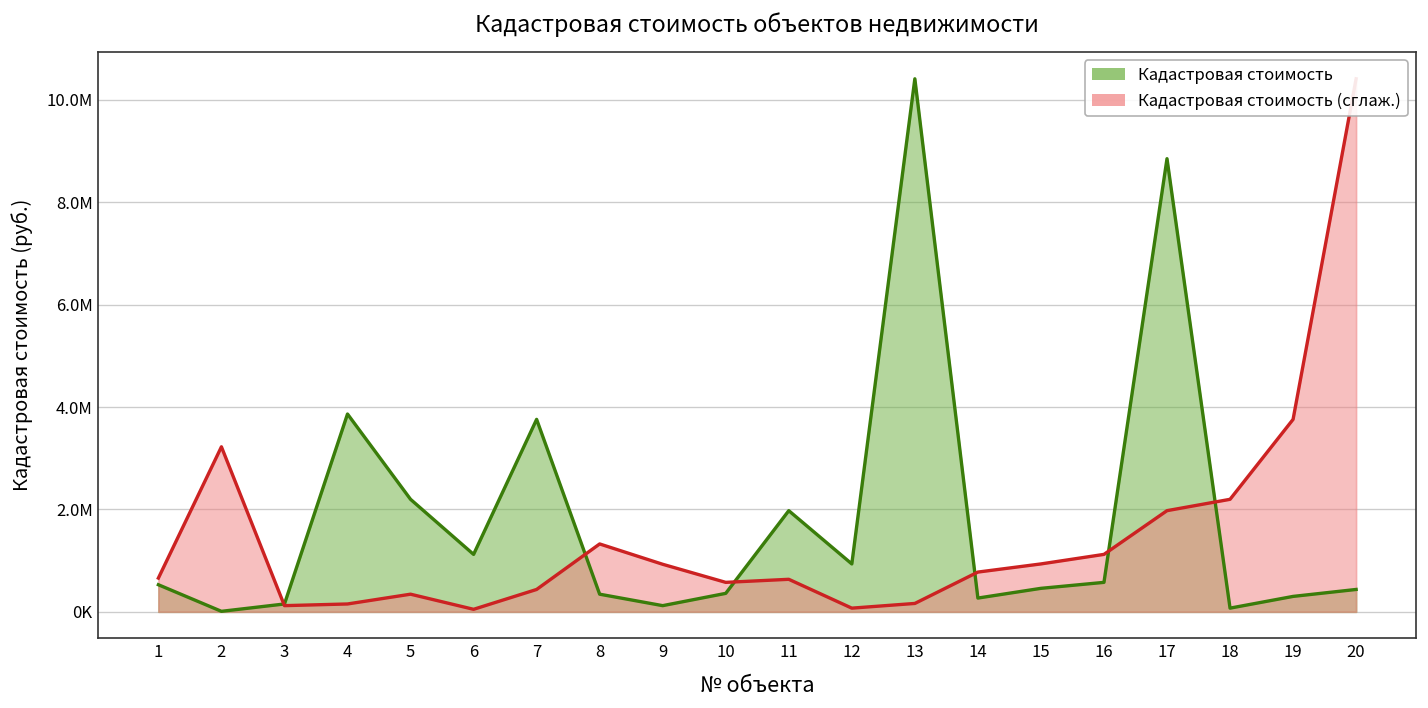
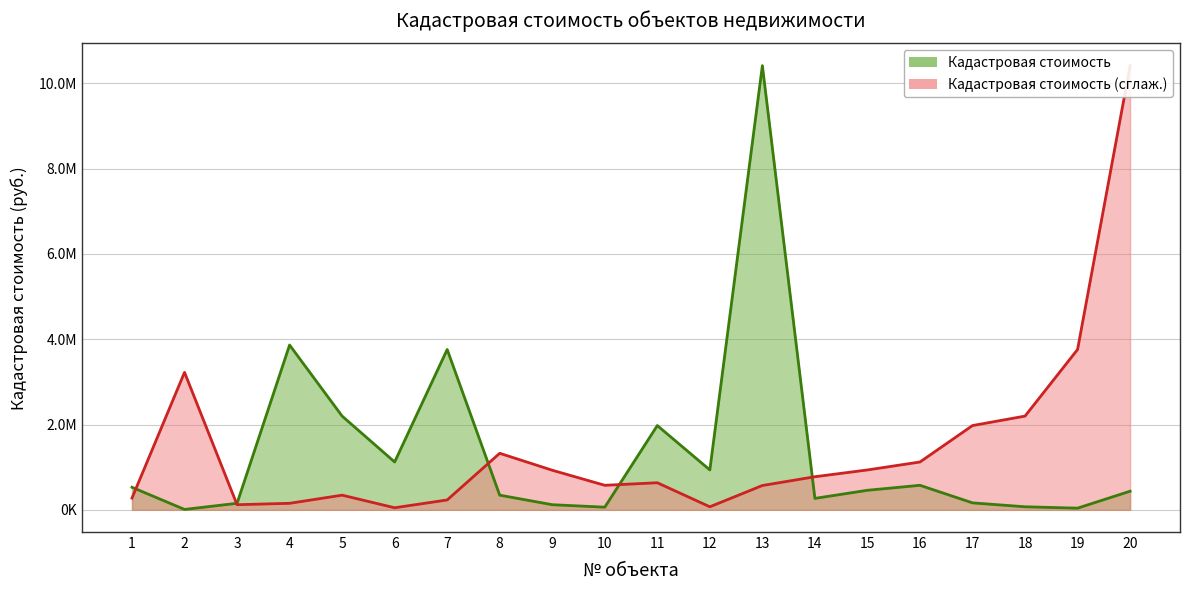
Кадастровая стоимость (сглаж.), 1: 700000 -> 300000
Кадастровая стоимость (сглаж.), 7: 400000 -> 200000
Кадастровая стоимость, 10: 400000 -> 100000
Кадастровая стоимость (сглаж.), 13: 200000 -> 600000
Кадастровая стоимость, 17: 8900000 -> 200000
Кадастровая стоимость, 19: 300000 -> 0
